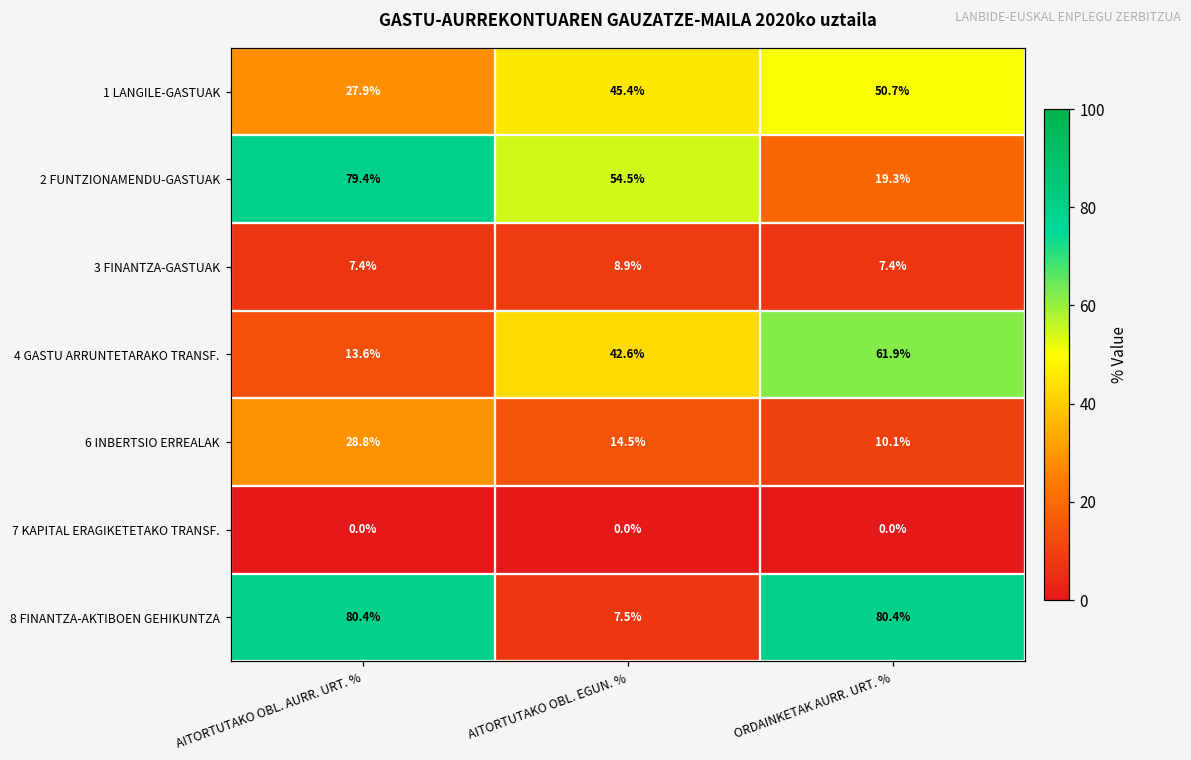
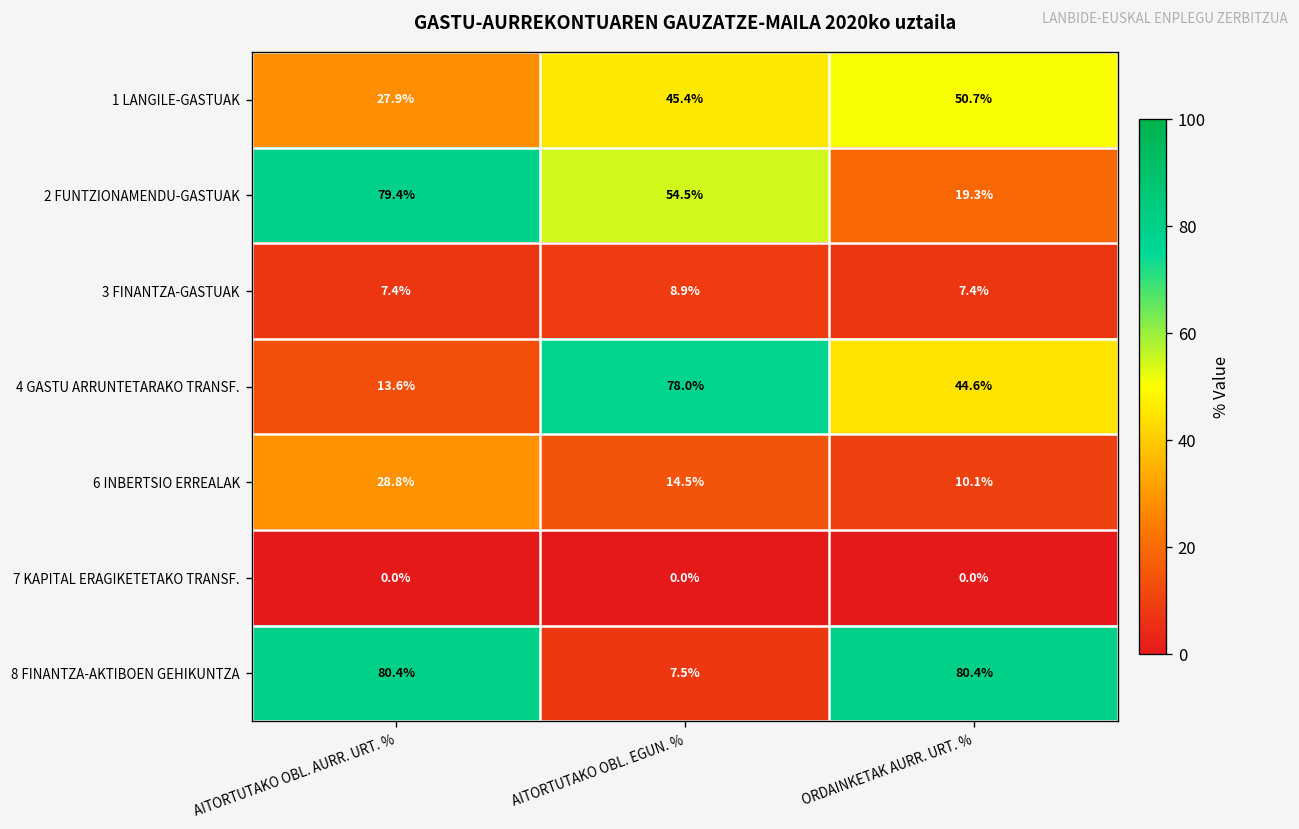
4 GASTU ARRUNTETARAKO TRANSF., AITORTUTAKO OBL. EGUN. %: 42.6% -> 78.0%
4 GASTU ARRUNTETARAKO TRANSF., ORDAINKETAK AURR. URT. %: 61.9% -> 44.6%
